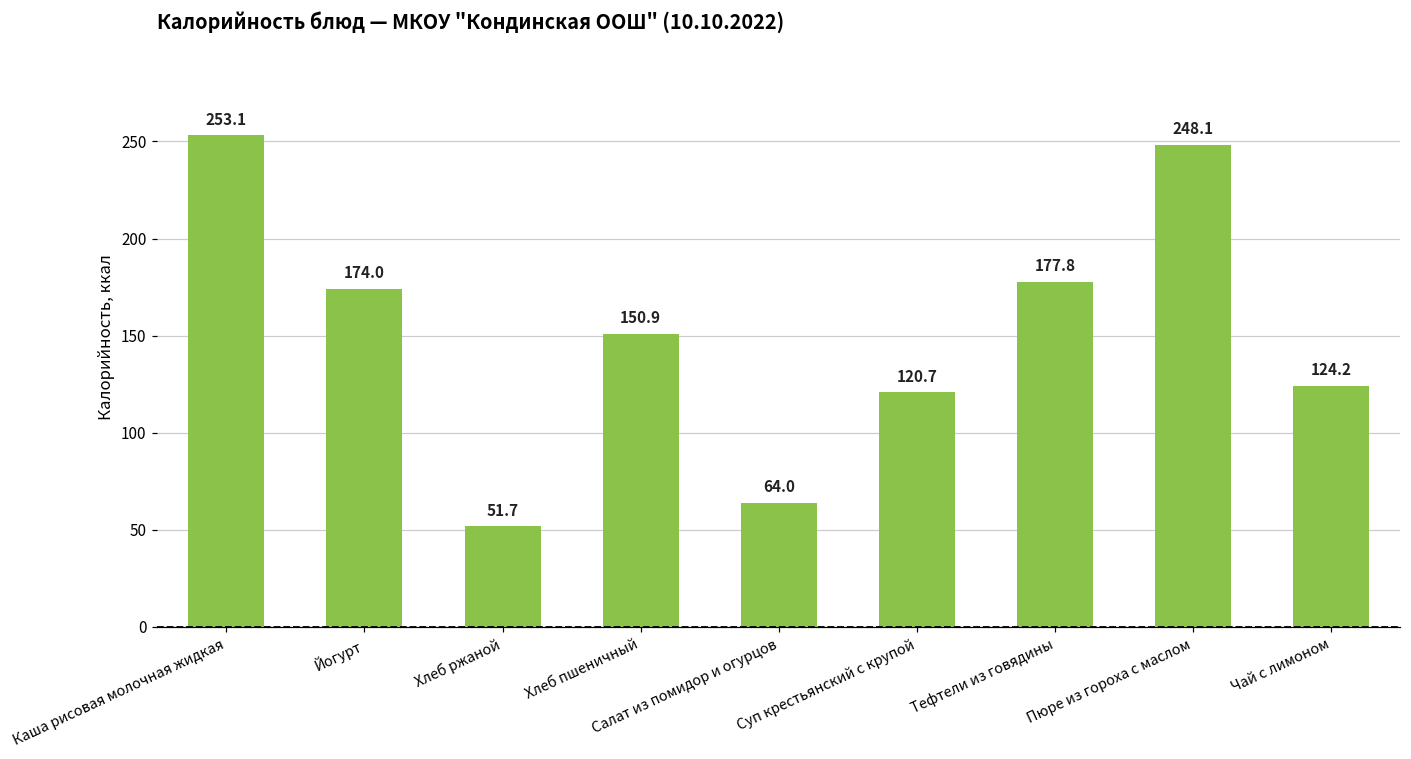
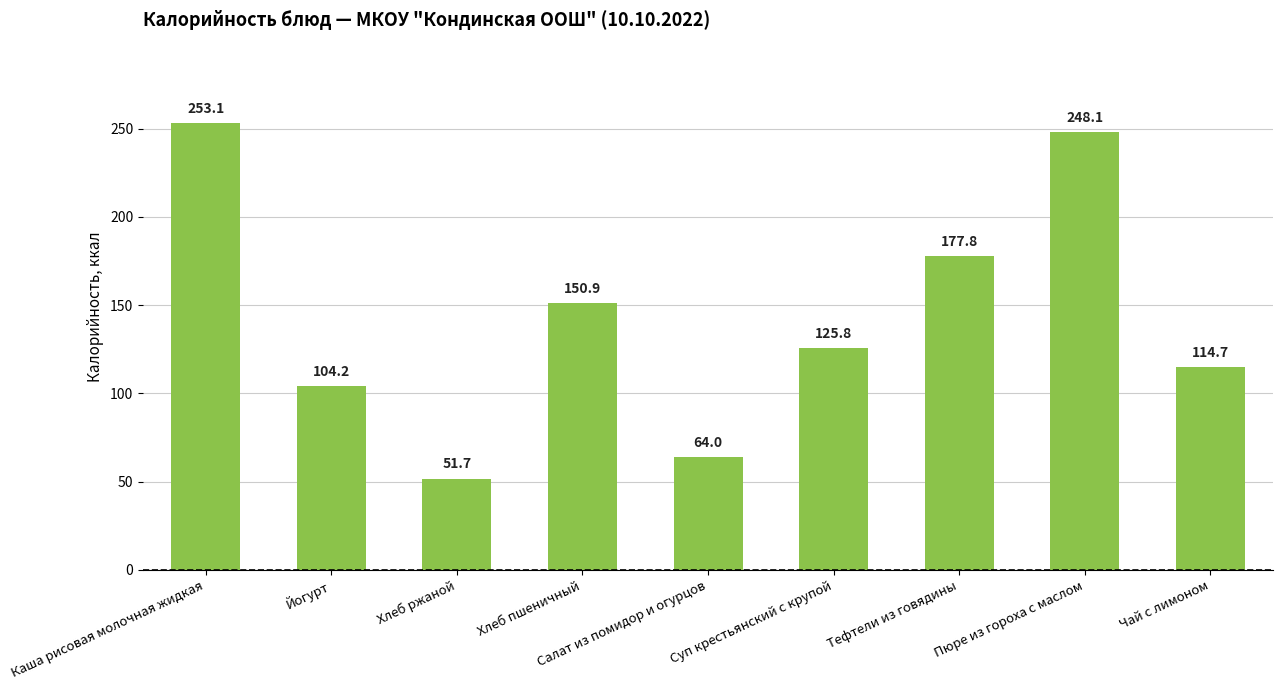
Йогурт: 174.0 -> 104.2
Суп крестьянский с крупой: 120.7 -> 125.8
Чай с лимоном: 124.2 -> 114.7
